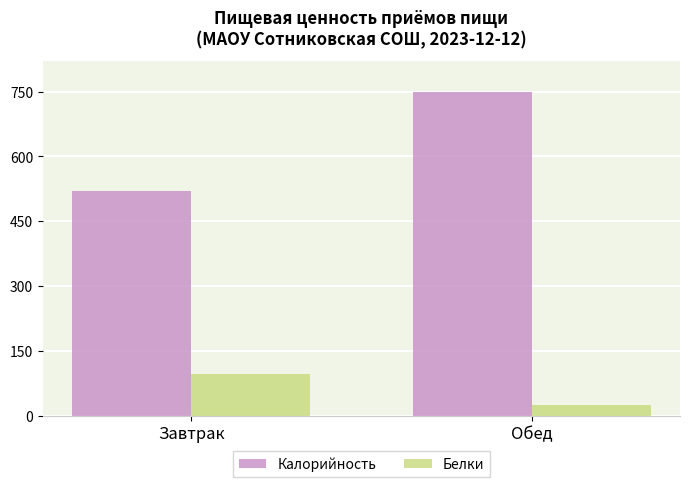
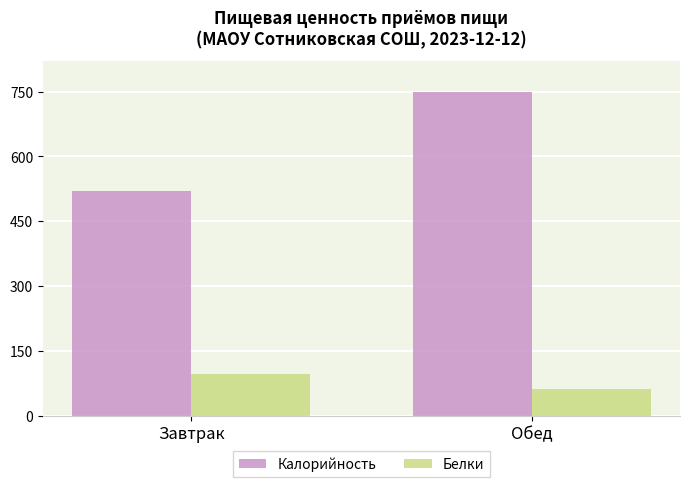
Белки, Обед: 30 -> 60
